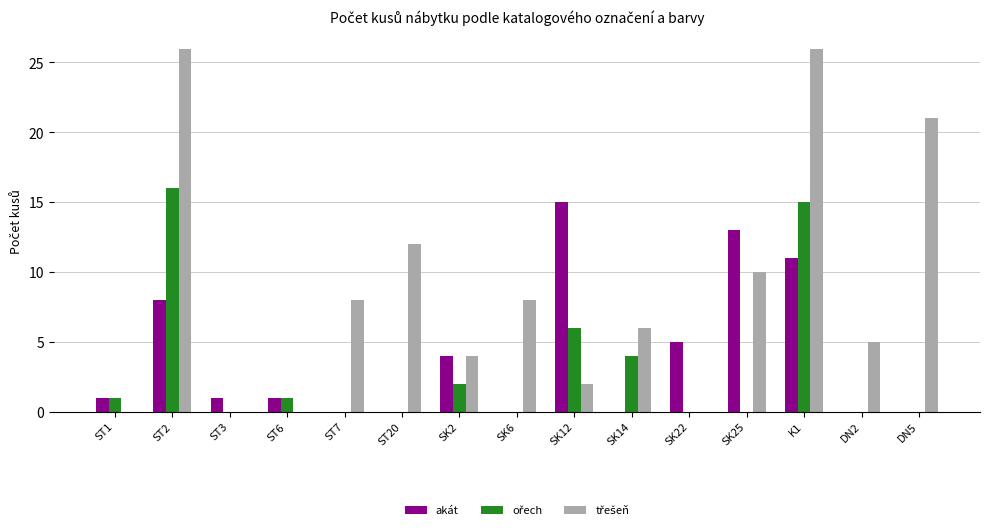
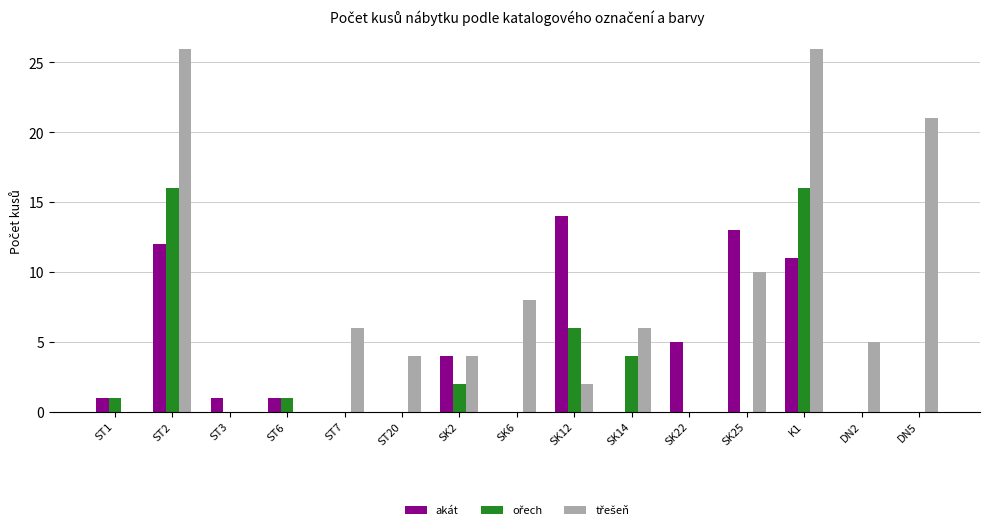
akát, ST2: 8 -> 12
třešeň, ST7: 8 -> 6
třešeň, ST20: 12 -> 4
akát, SK12: 15 -> 14
ořech, K1: 15 -> 16
